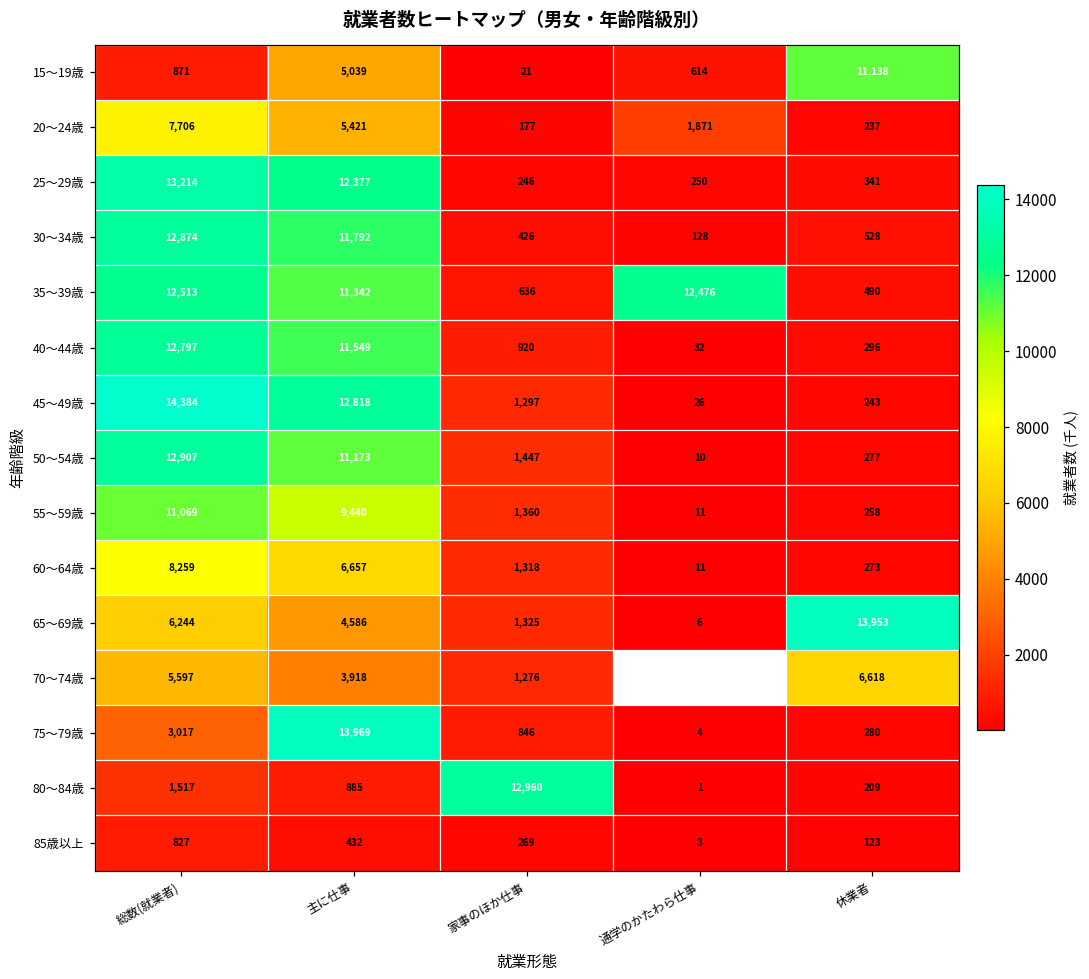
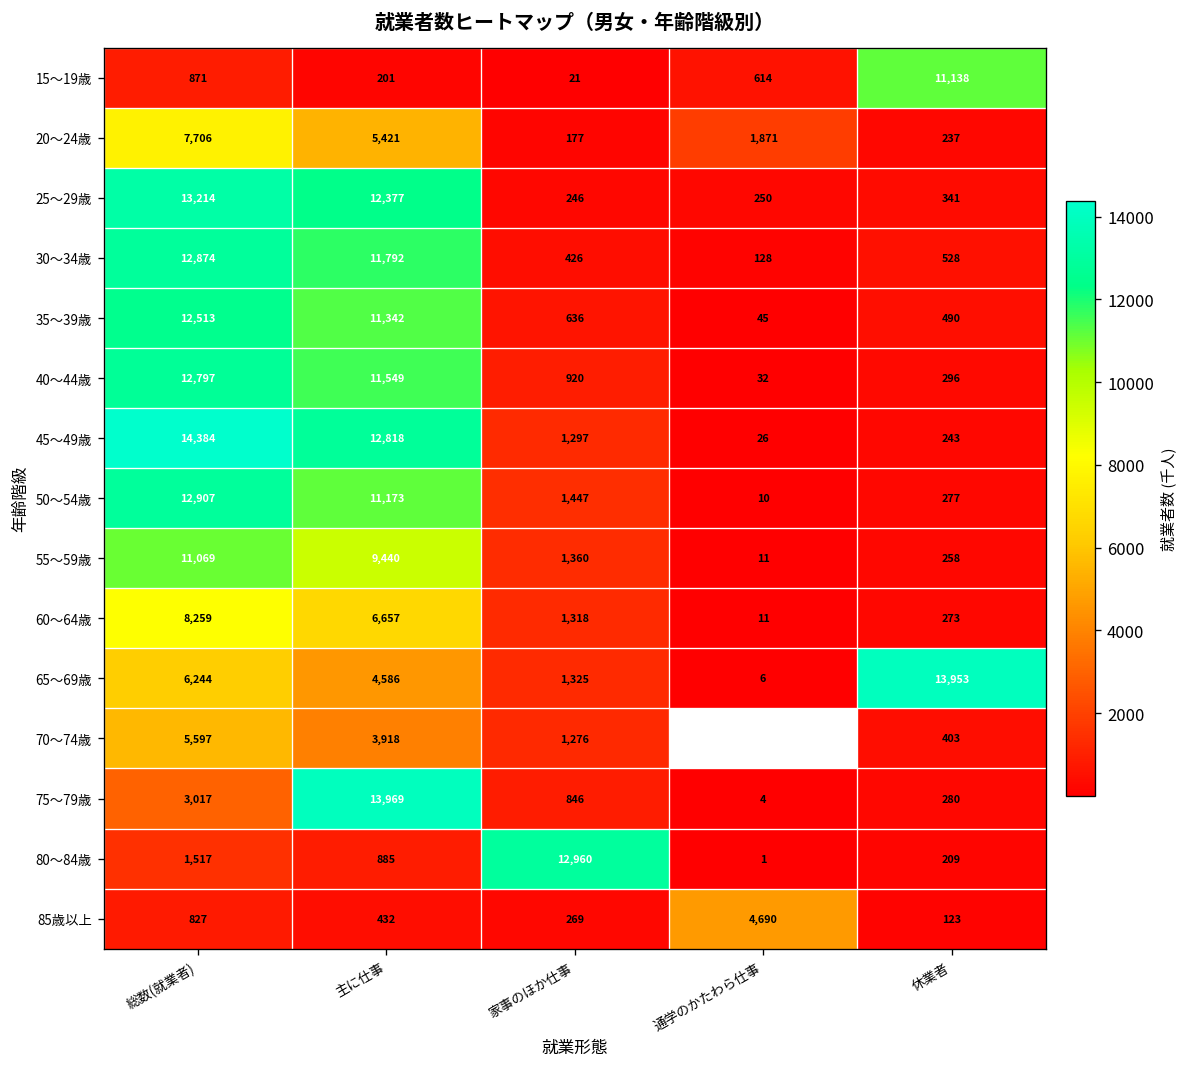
15～19歳, 主に仕事: 5,039 -> 201
35～39歳, 通学のかたわら仕事: 12,476 -> 45
70～74歳, 休業者: 6,618 -> 403
85歳以上, 通学のかたわら仕事: 3 -> 4,690
